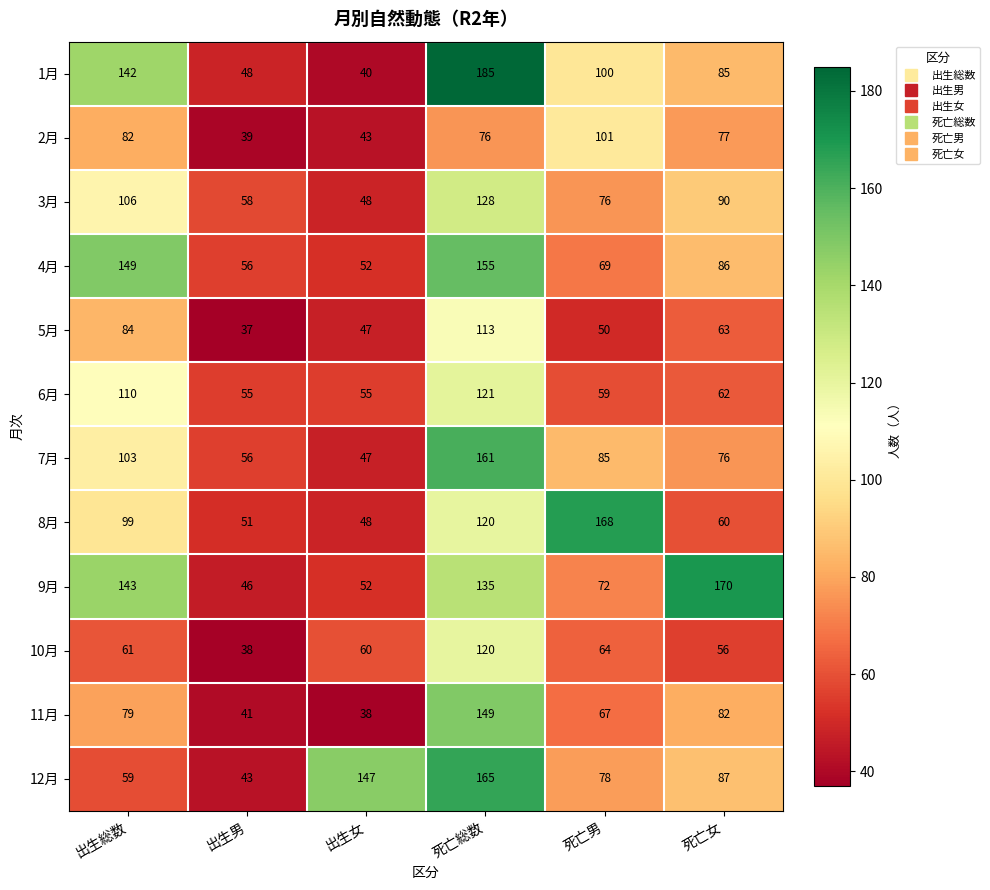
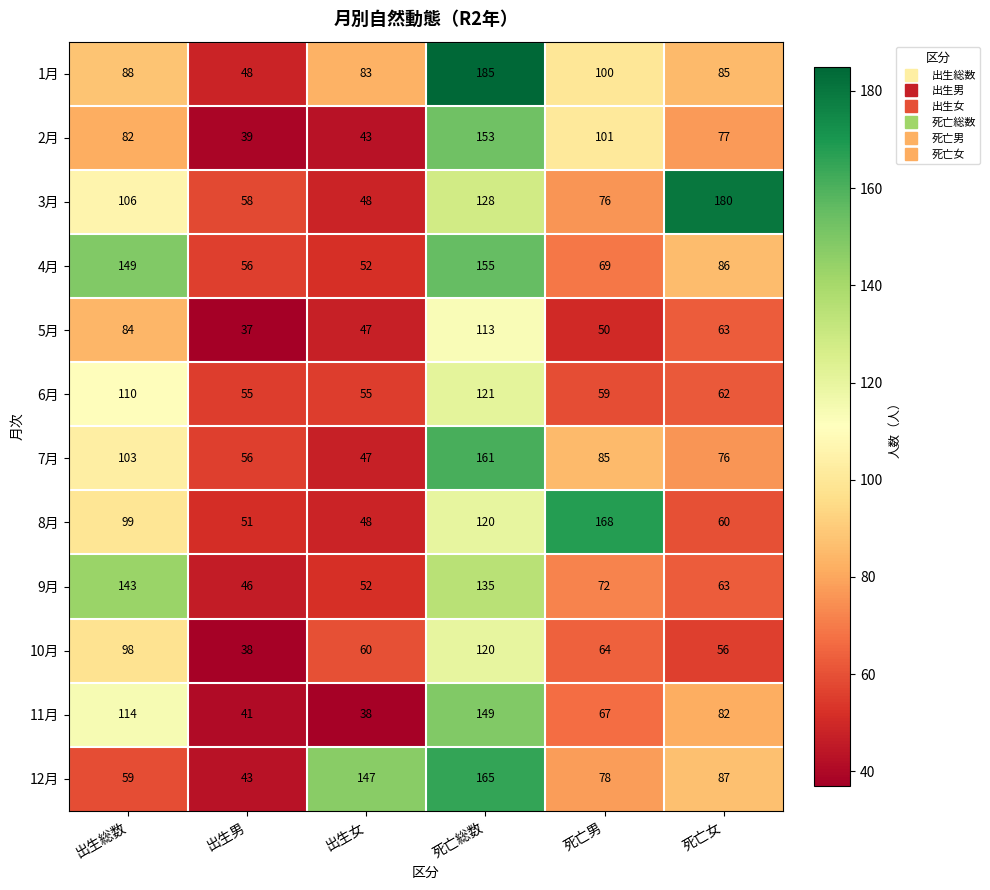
1月, 出生総数: 142 -> 88
1月, 出生女: 40 -> 83
2月, 死亡総数: 76 -> 153
3月, 死亡女: 90 -> 180
9月, 死亡女: 170 -> 63
10月, 出生総数: 61 -> 98
11月, 出生総数: 79 -> 114
